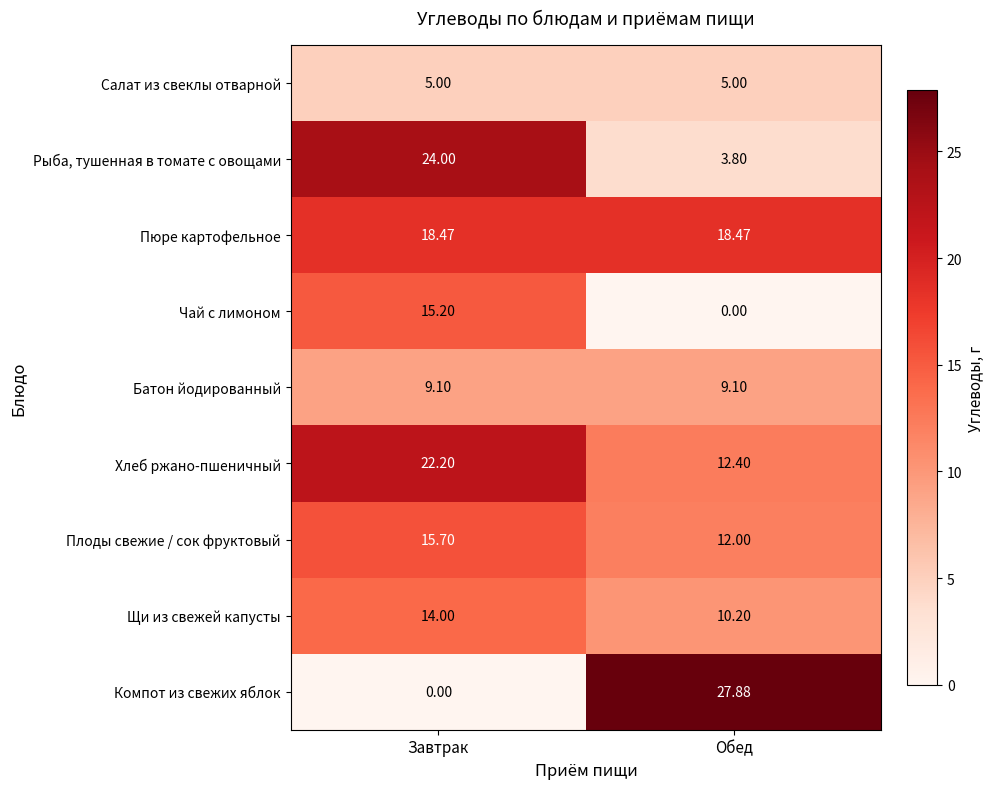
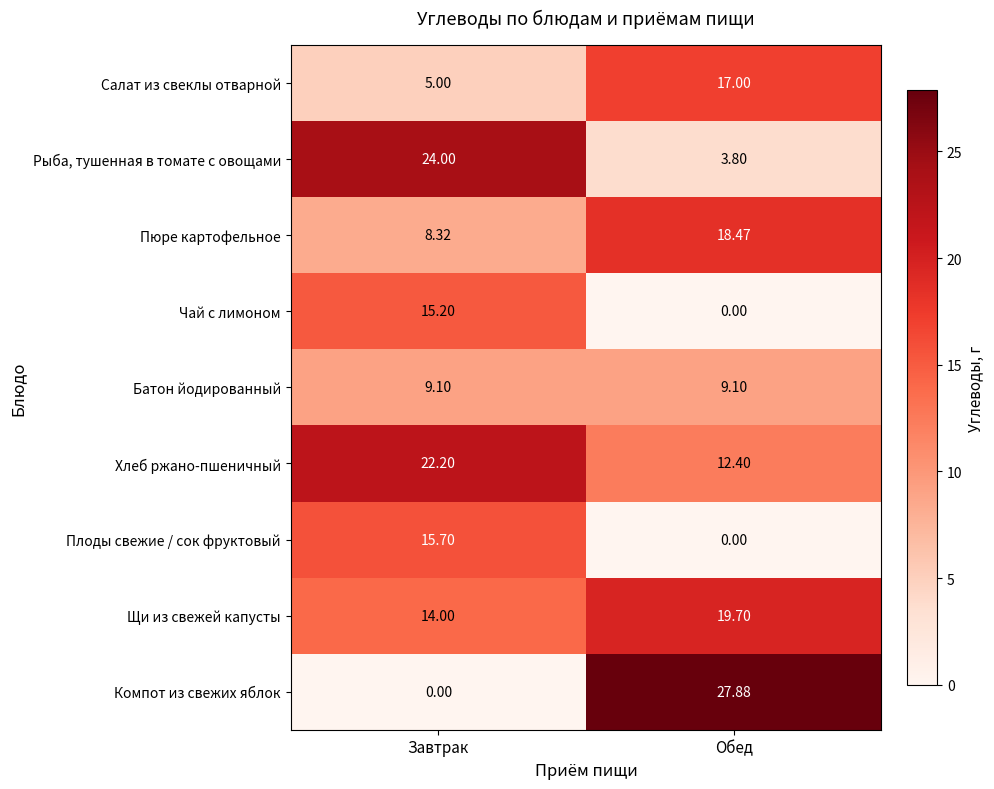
Салат из свеклы отварной, Обед: 5.00 -> 17.00
Пюре картофельное, Завтрак: 18.47 -> 8.32
Плоды свежие / сок фруктовый, Обед: 12.00 -> 0.00
Щи из свежей капусты, Обед: 10.20 -> 19.70
